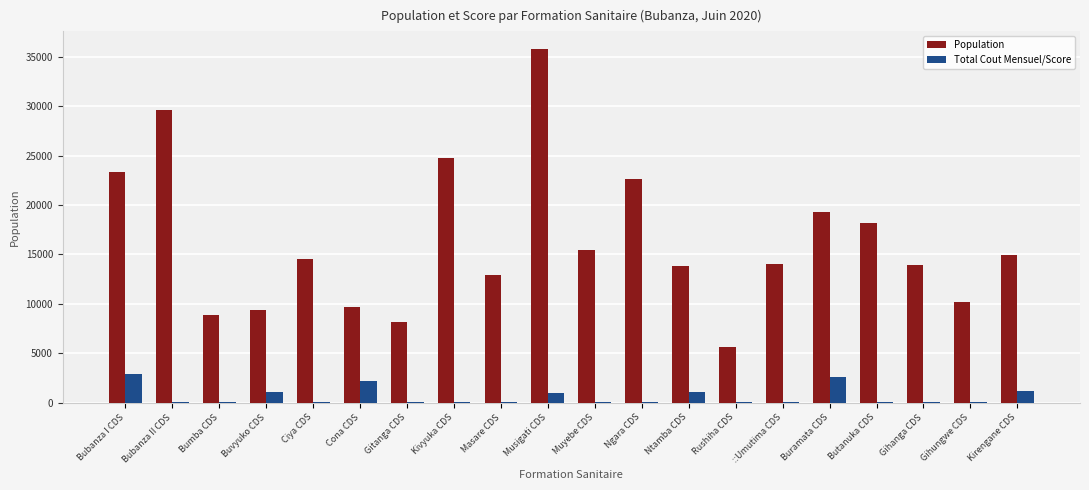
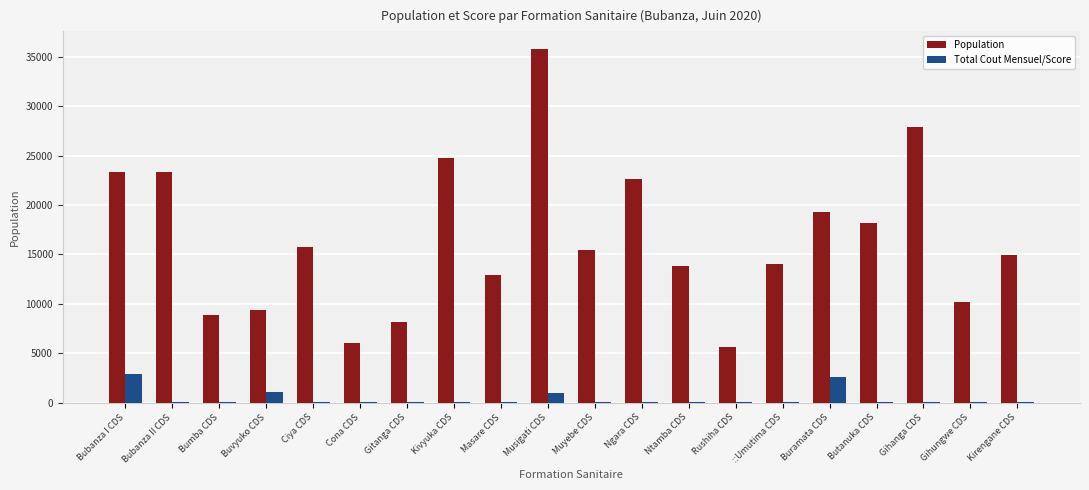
Population, Bubanza II CDS: 30000 -> 23000
Population, Ciya CDS: 15000 -> 16000
Population, Cona CDS: 10000 -> 6000
Total Cout Mensuel/Score, Cona CDS: 2000 -> 0
Total Cout Mensuel/Score, Ntamba CDS: 1000 -> 0
Population, Gihanga CDS: 14000 -> 28000
Total Cout Mensuel/Score, Kirengane CDS: 1000 -> 0
